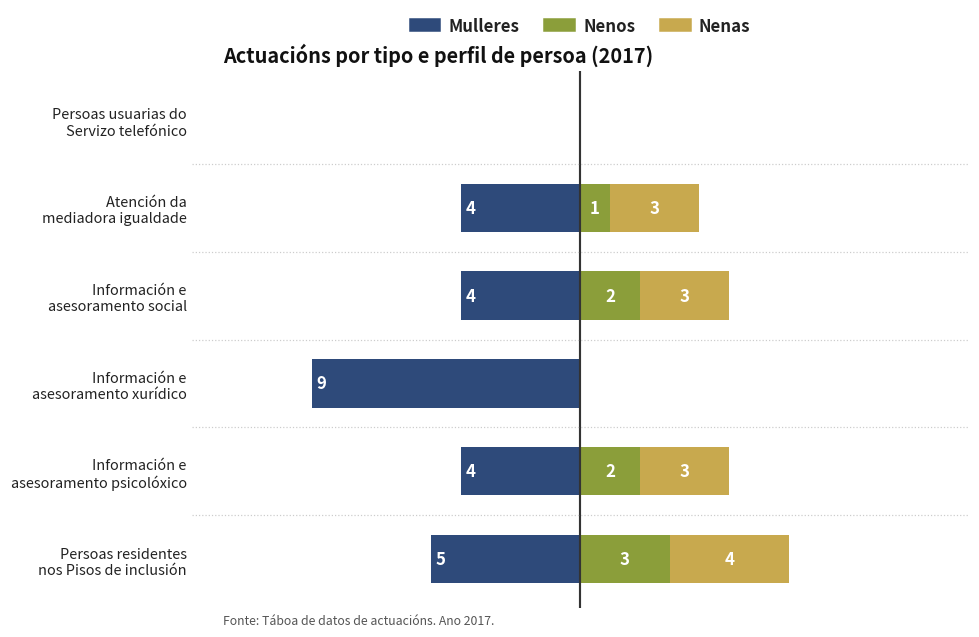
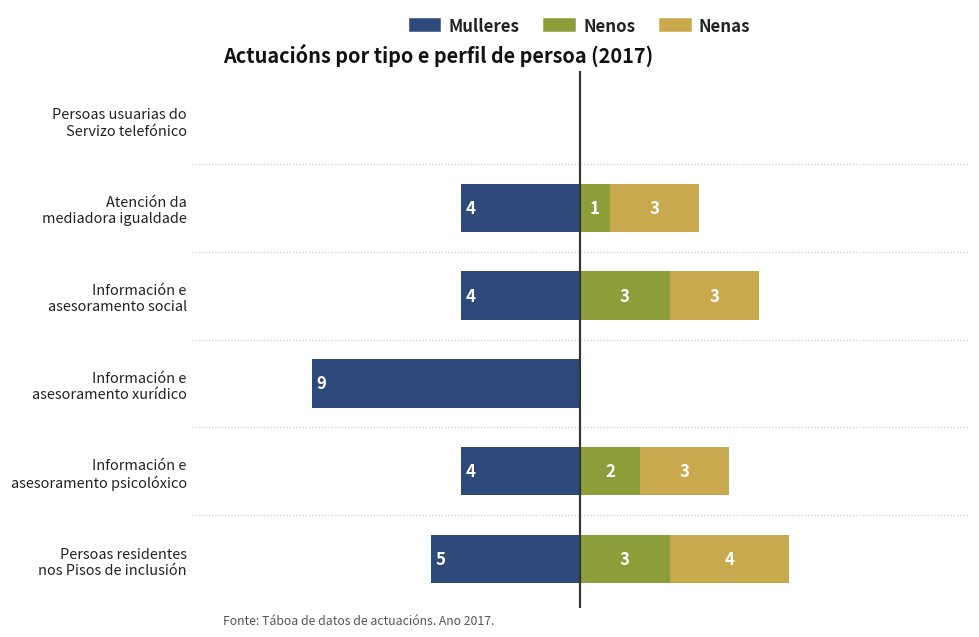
Nenos, Información e asesoramento social: 2 -> 3
